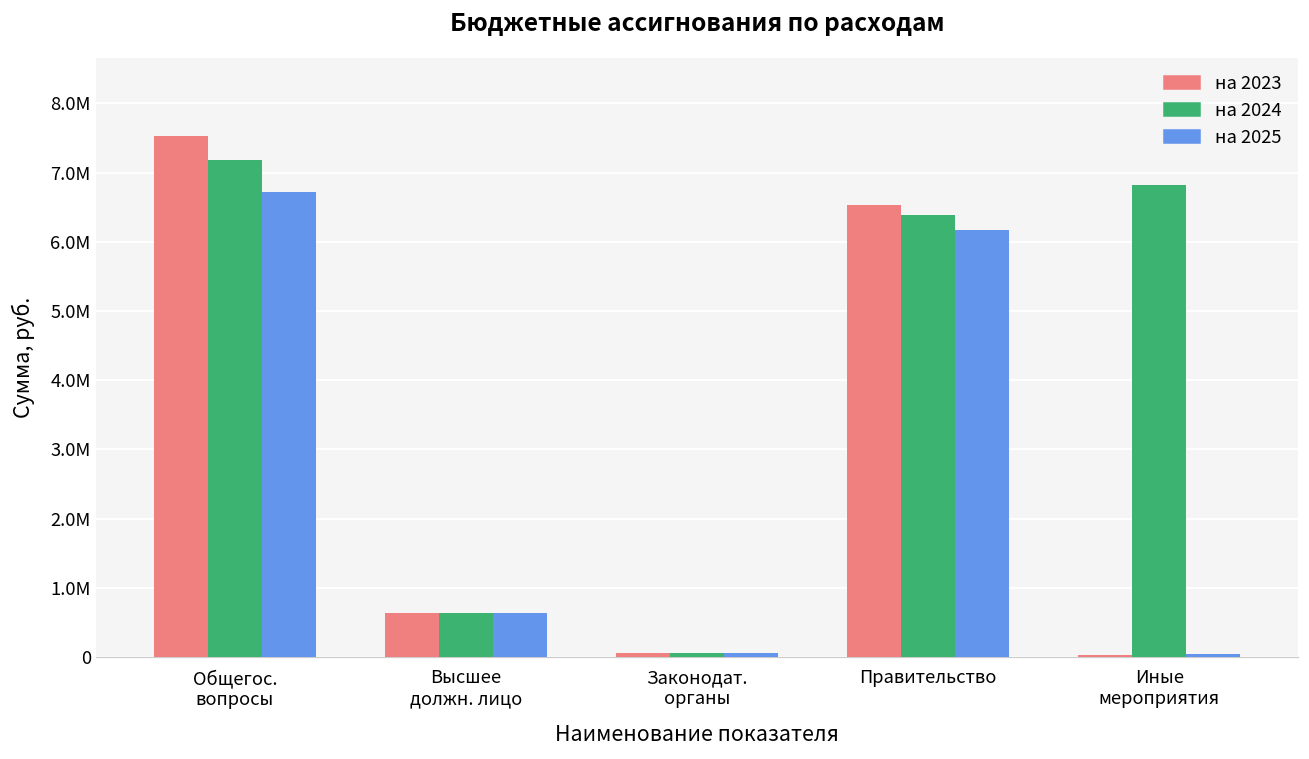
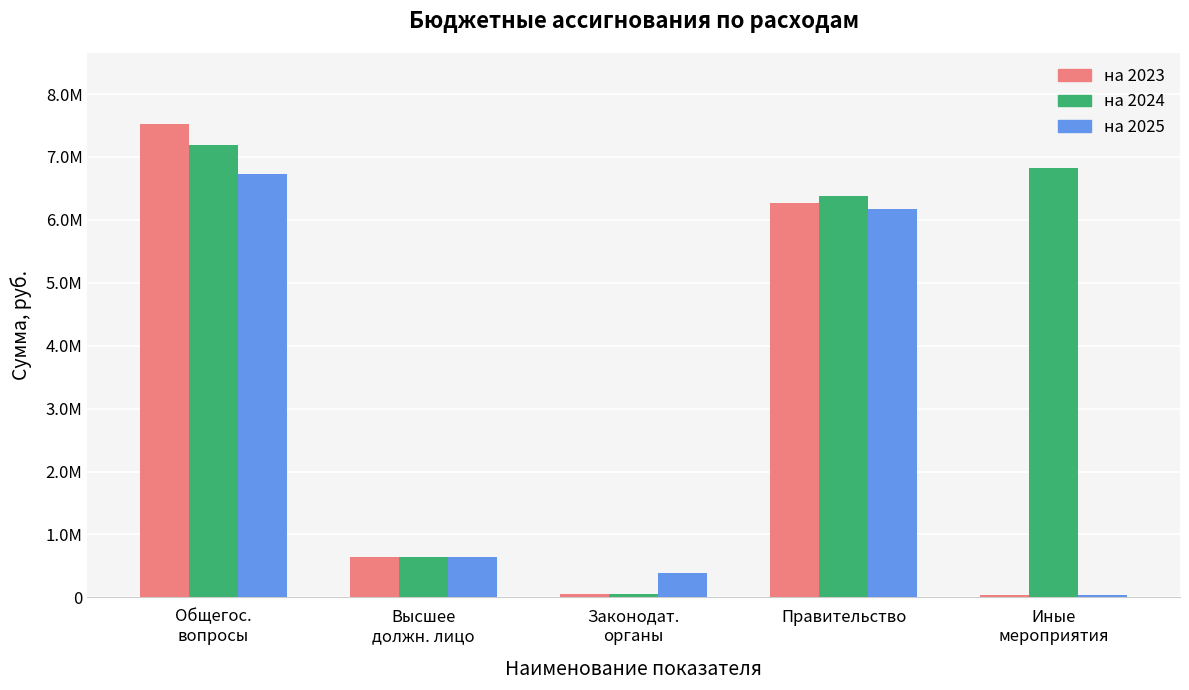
на 2025, Законодат. органы: 100000 -> 400000
на 2023, Правительство: 6500000 -> 6300000
